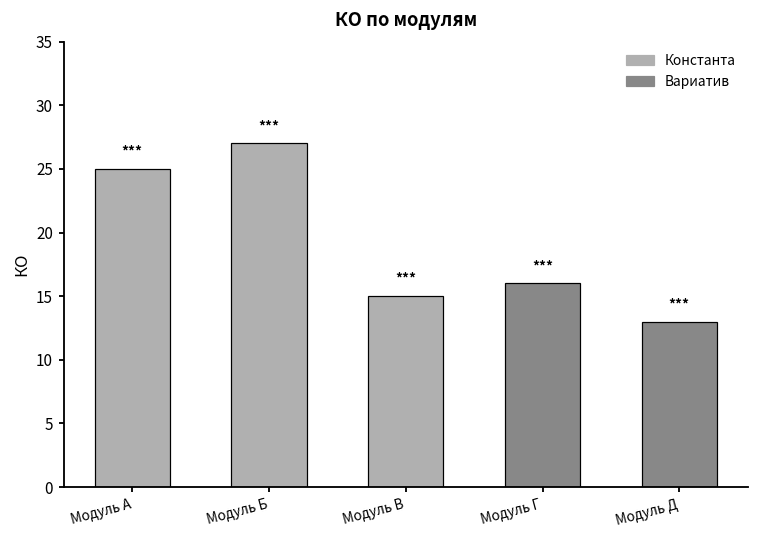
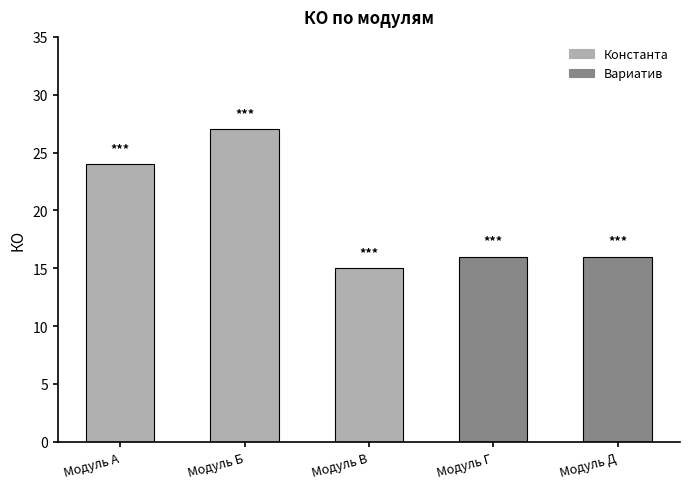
Модуль А: 25 -> 24
Модуль Д: 13 -> 16
